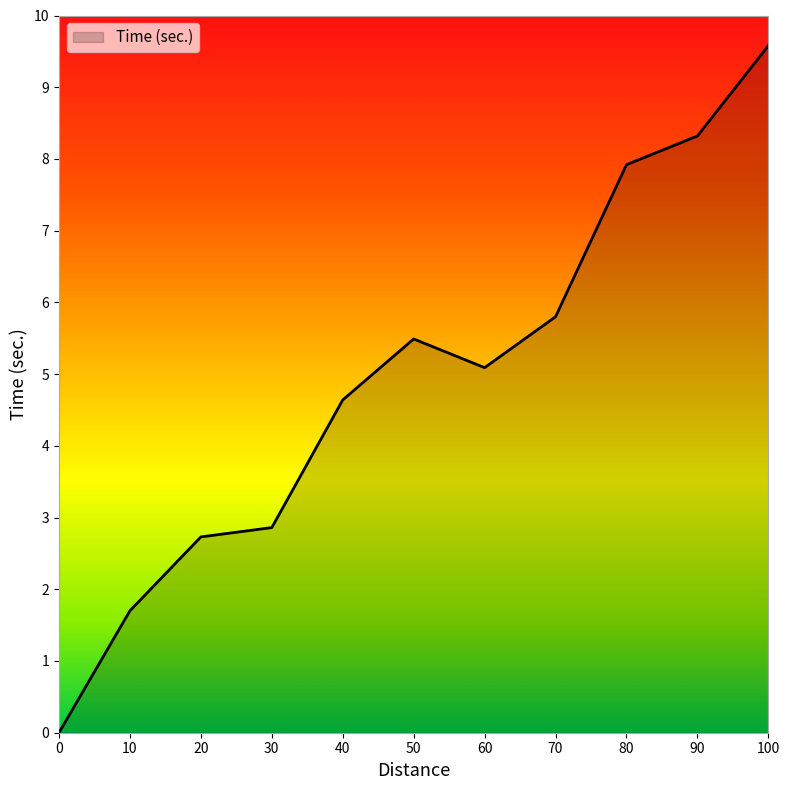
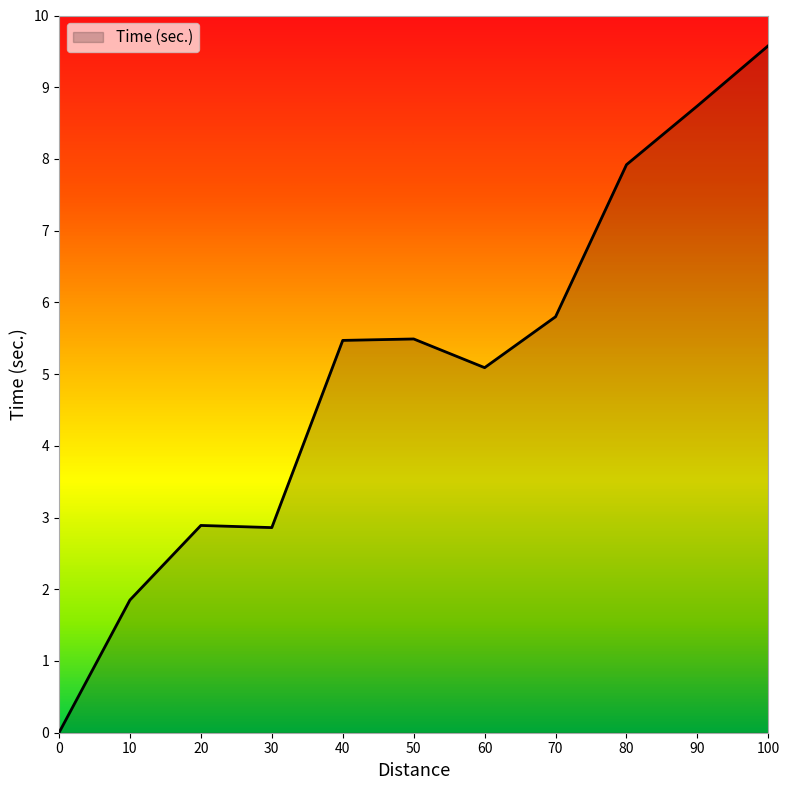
10: 1.7 -> 1.9
20: 2.7 -> 2.9
40: 4.6 -> 5.5
90: 8.3 -> 8.7
